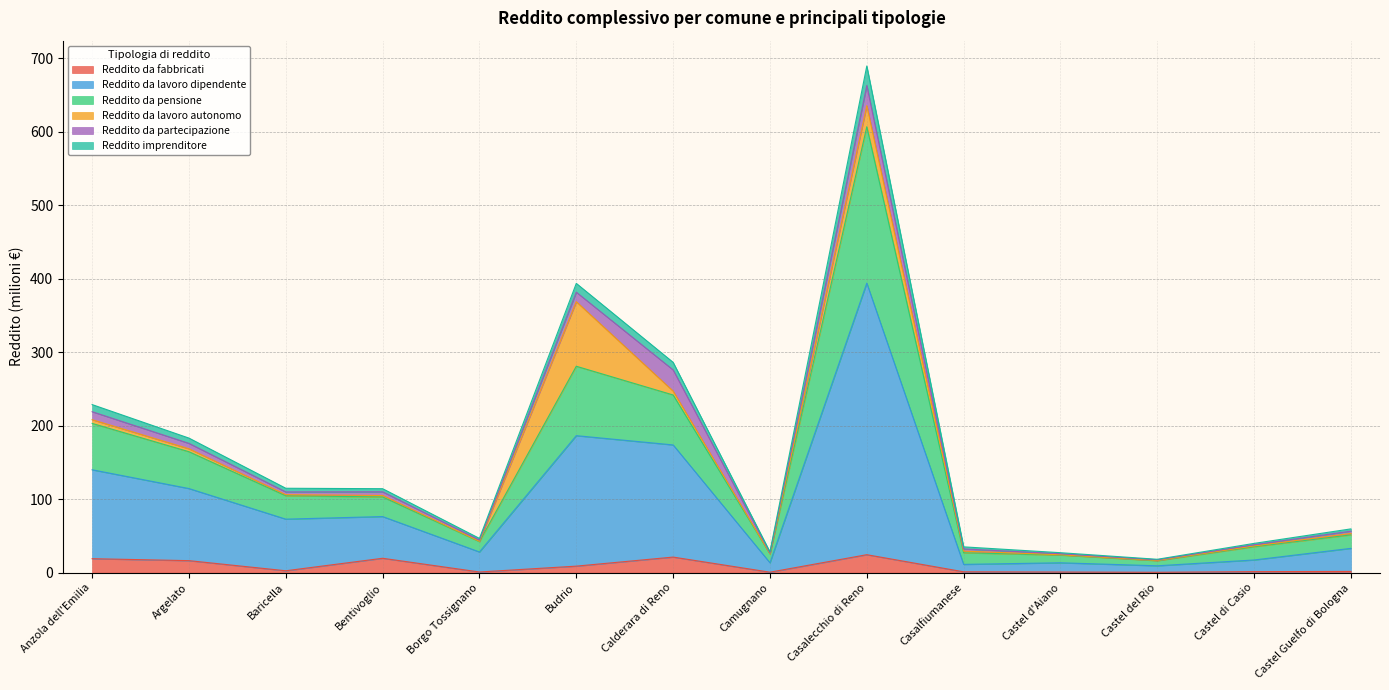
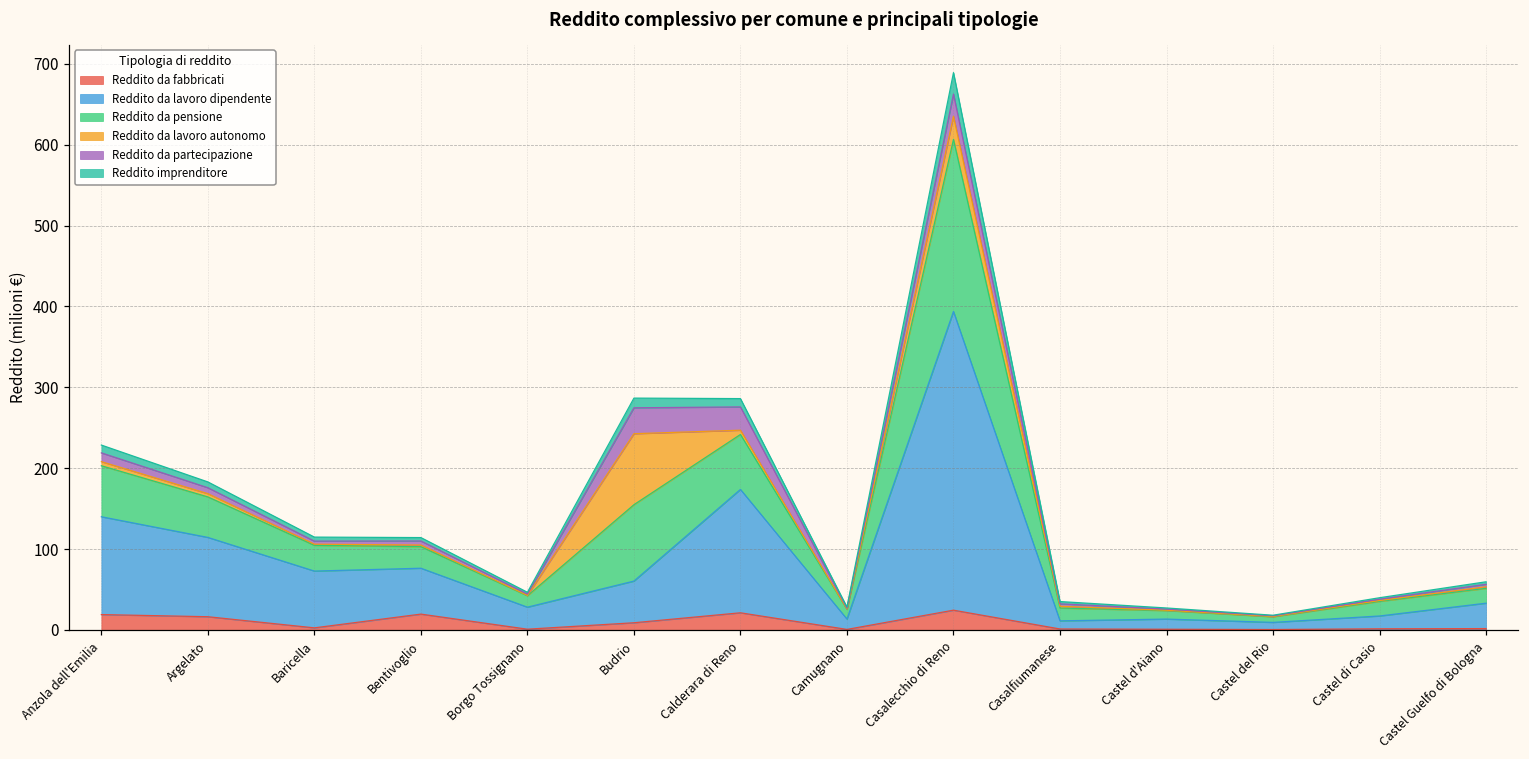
Reddito da lavoro dipendente, Budrio: 180 -> 50
Reddito da partecipazione, Budrio: 10 -> 30
